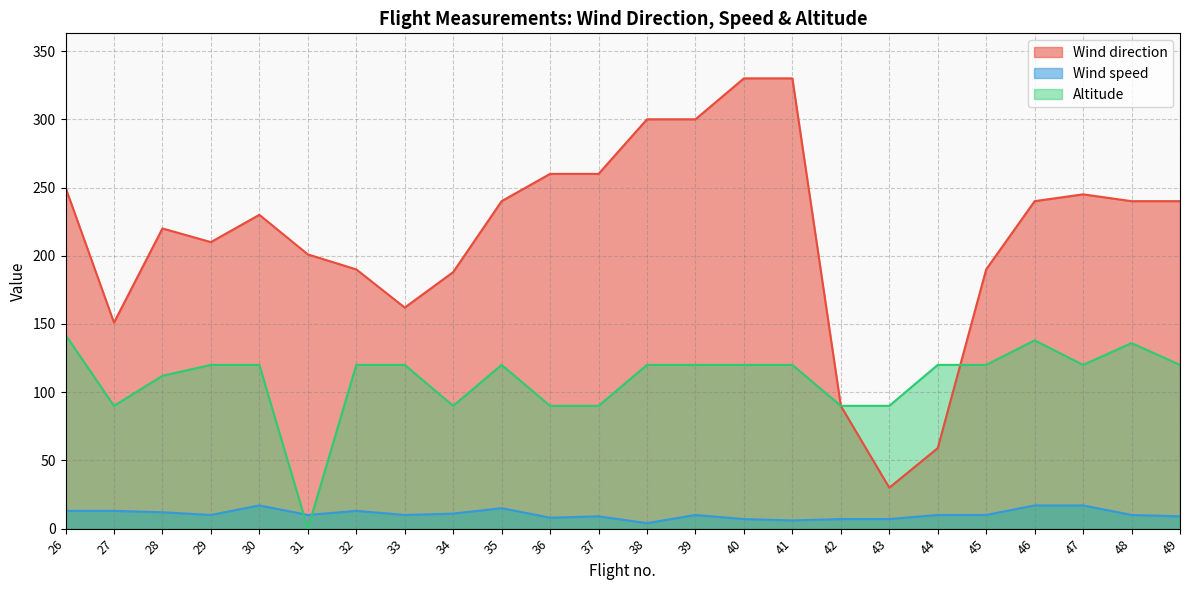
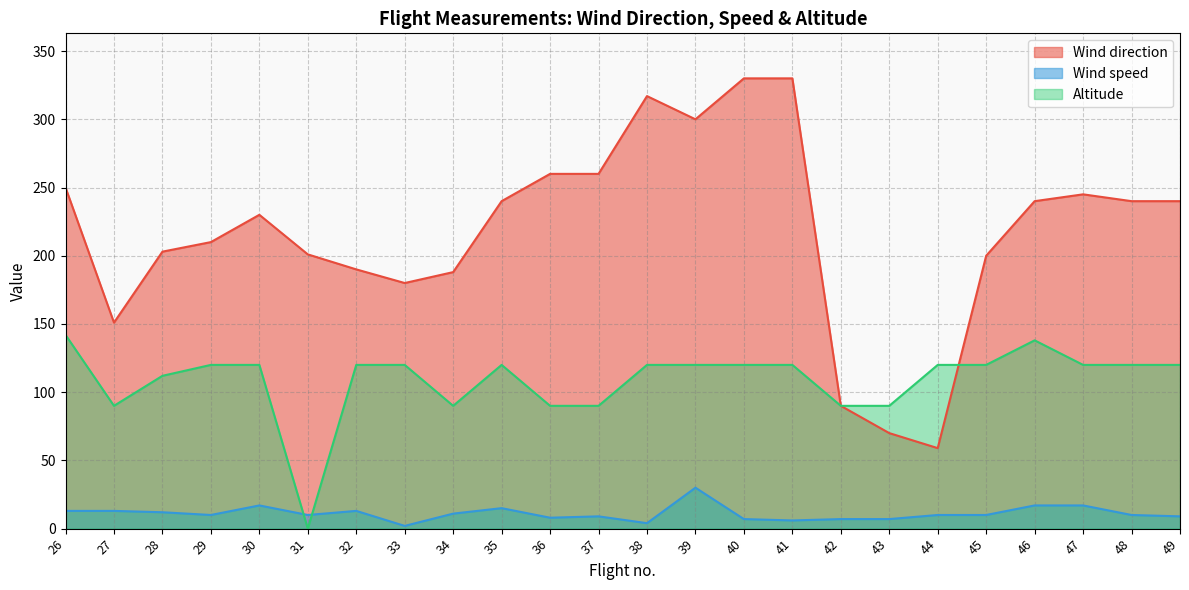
Wind direction, 28: 220 -> 203
Wind direction, 33: 162 -> 180
Wind speed, 33: 10 -> 2
Wind direction, 38: 300 -> 317
Wind speed, 39: 10 -> 30
Wind direction, 43: 30 -> 70
Wind direction, 45: 190 -> 200
Altitude, 48: 136 -> 120
